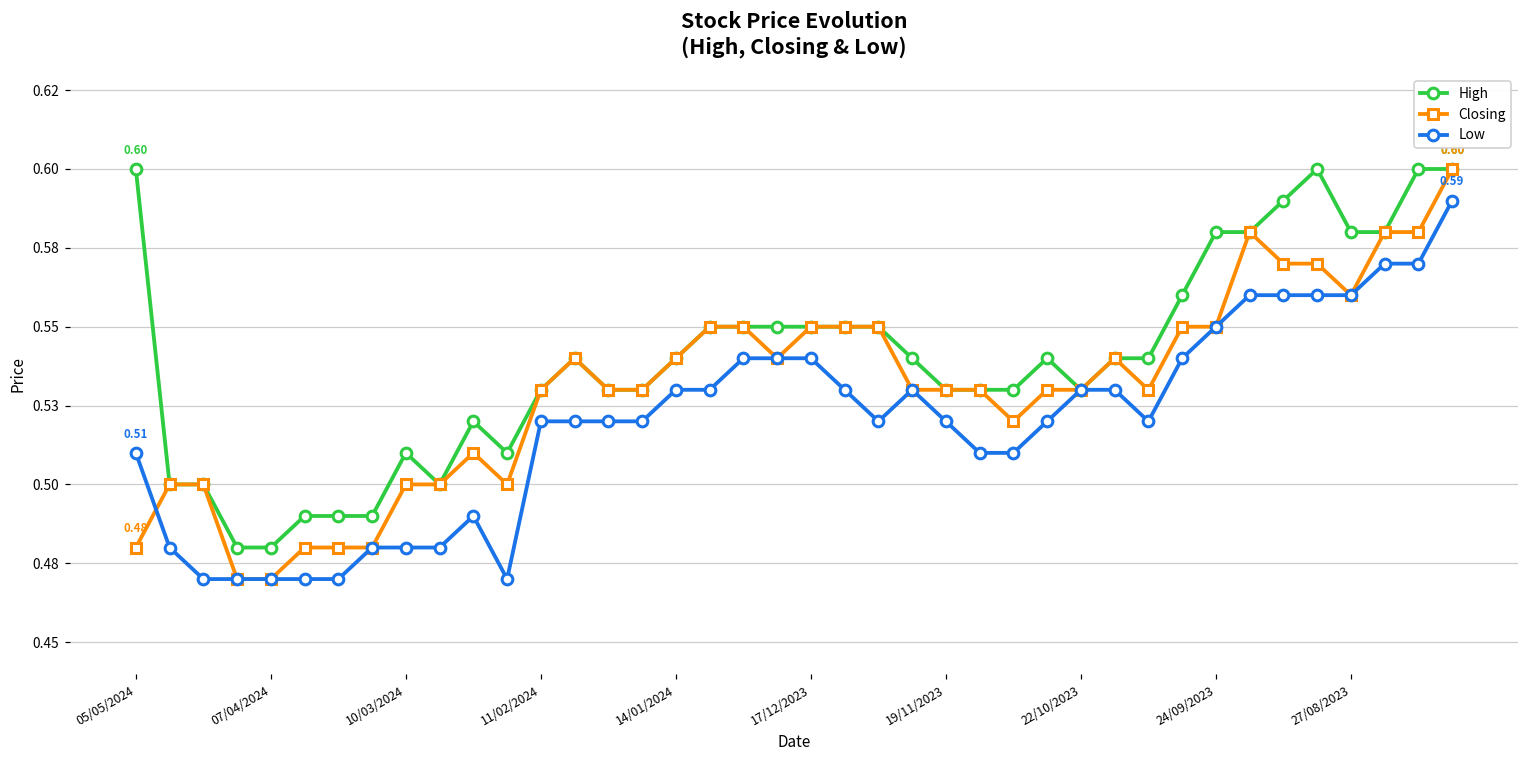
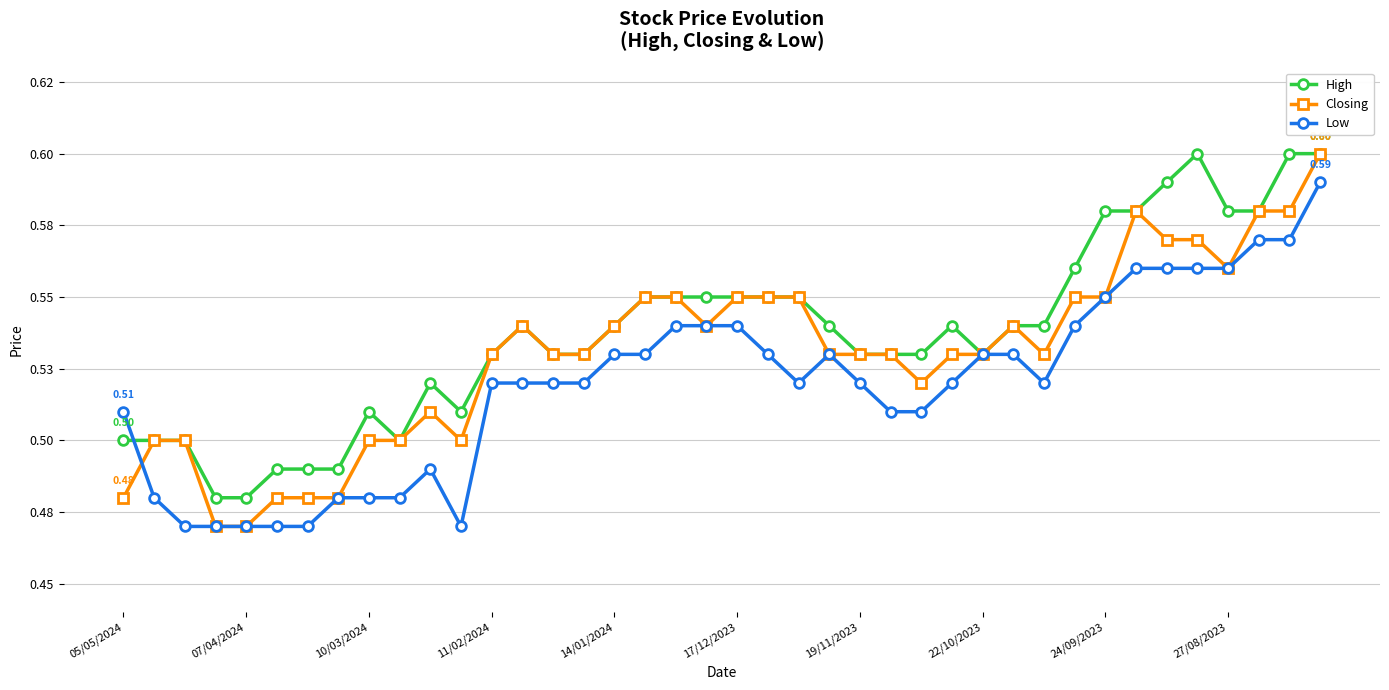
High, 05/05/2024: 0.60 -> 0.50
